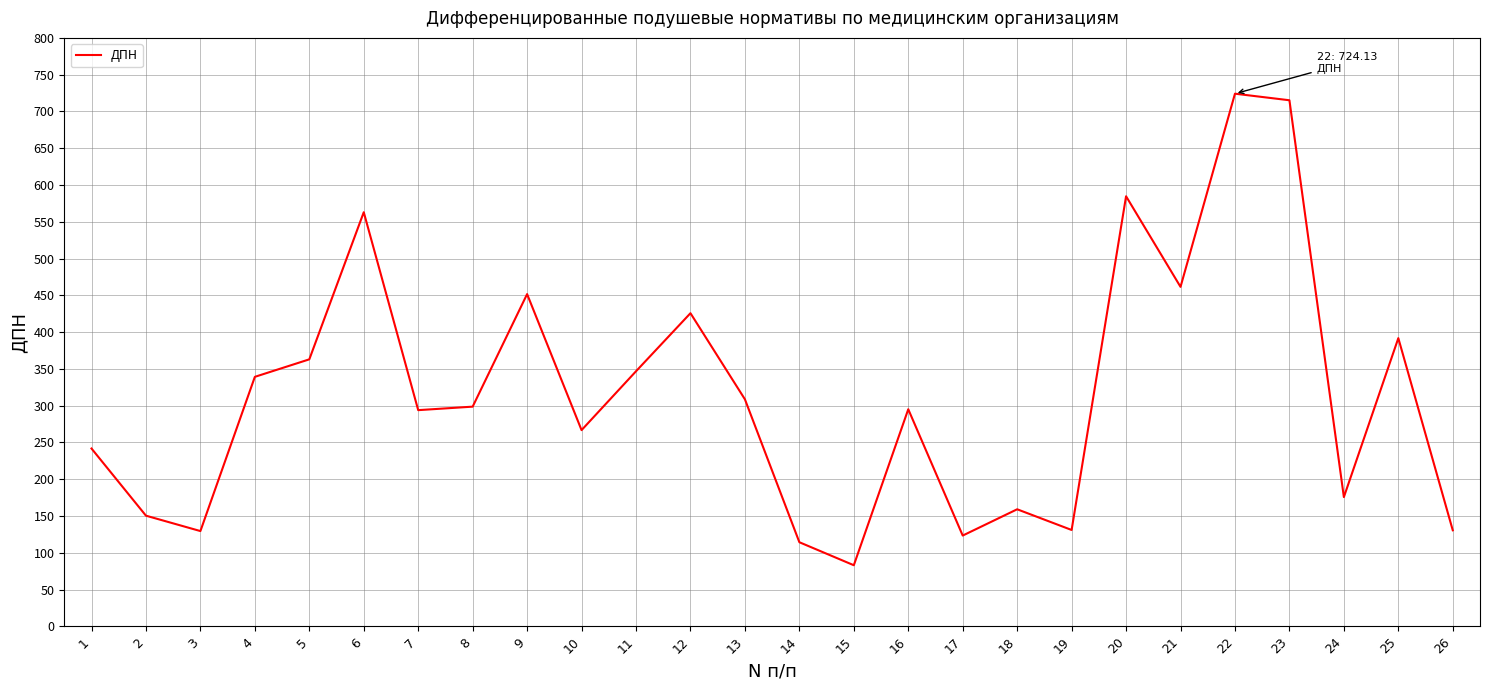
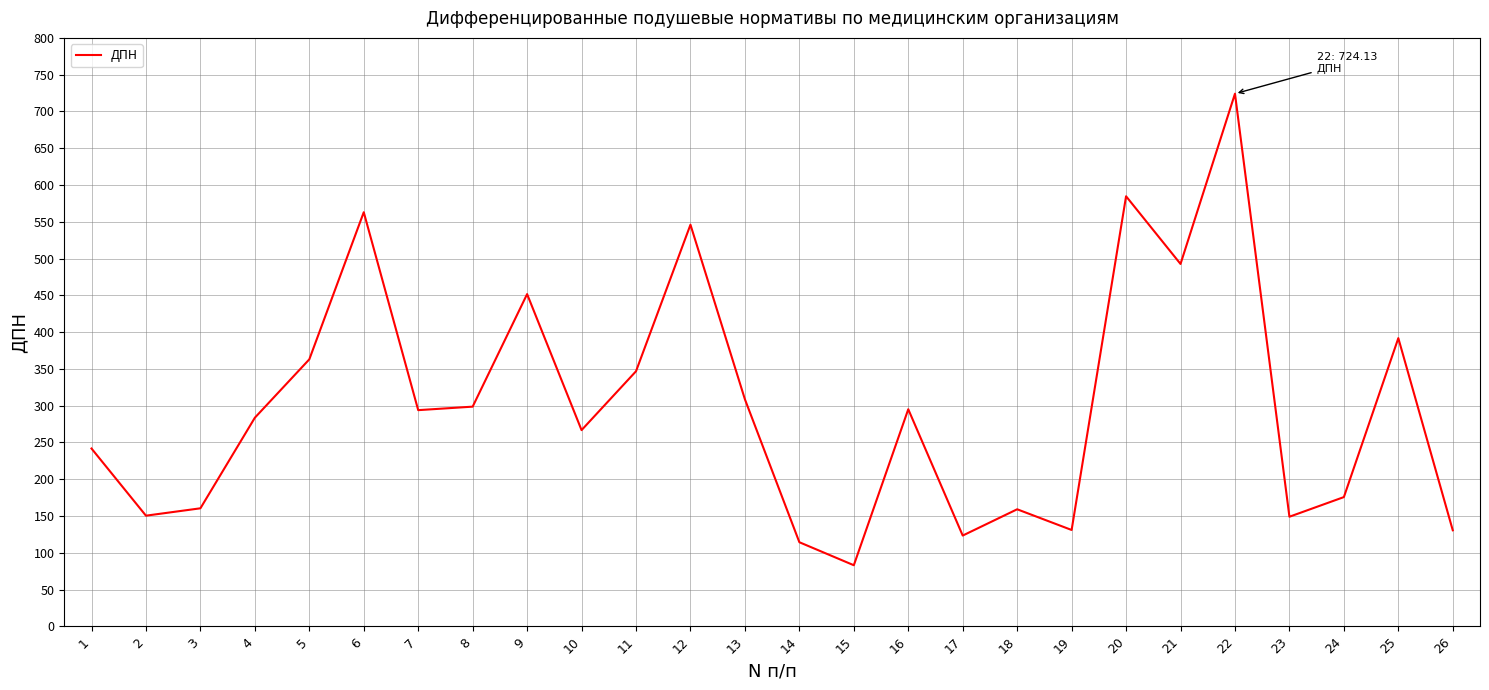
3: 130 -> 160
4: 340 -> 280
12: 430 -> 550
21: 460 -> 490
23: 720 -> 150
